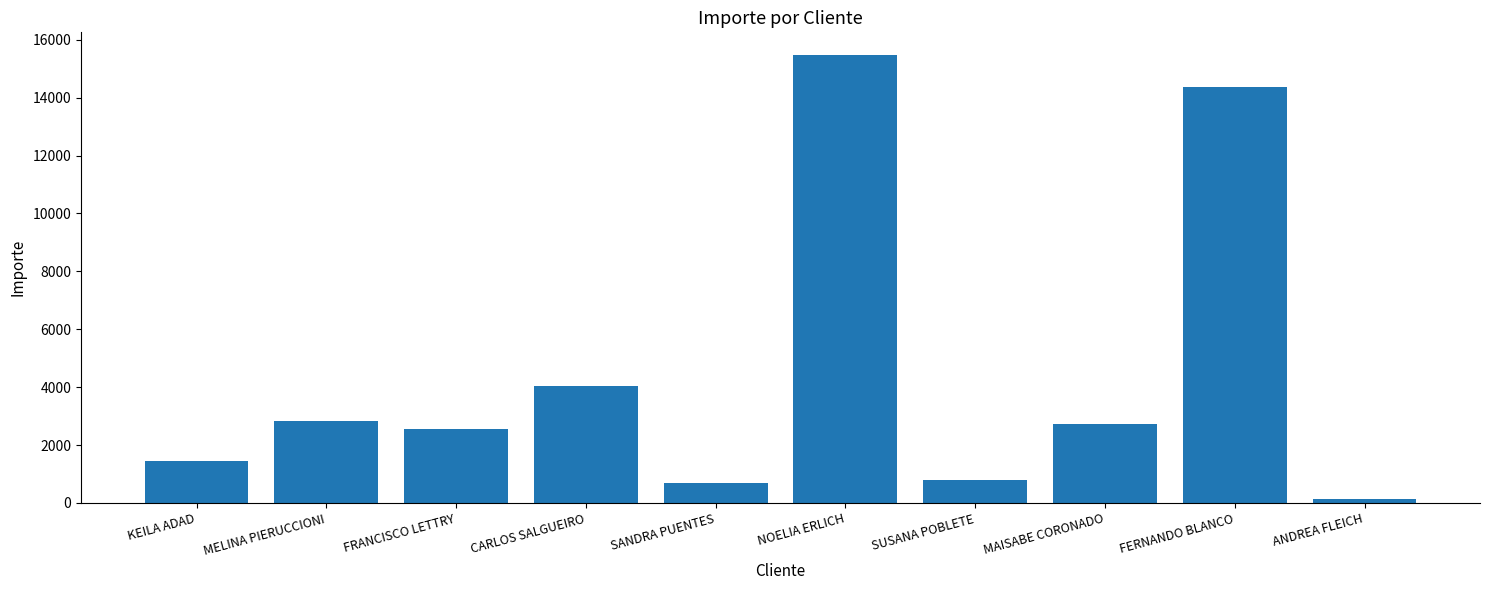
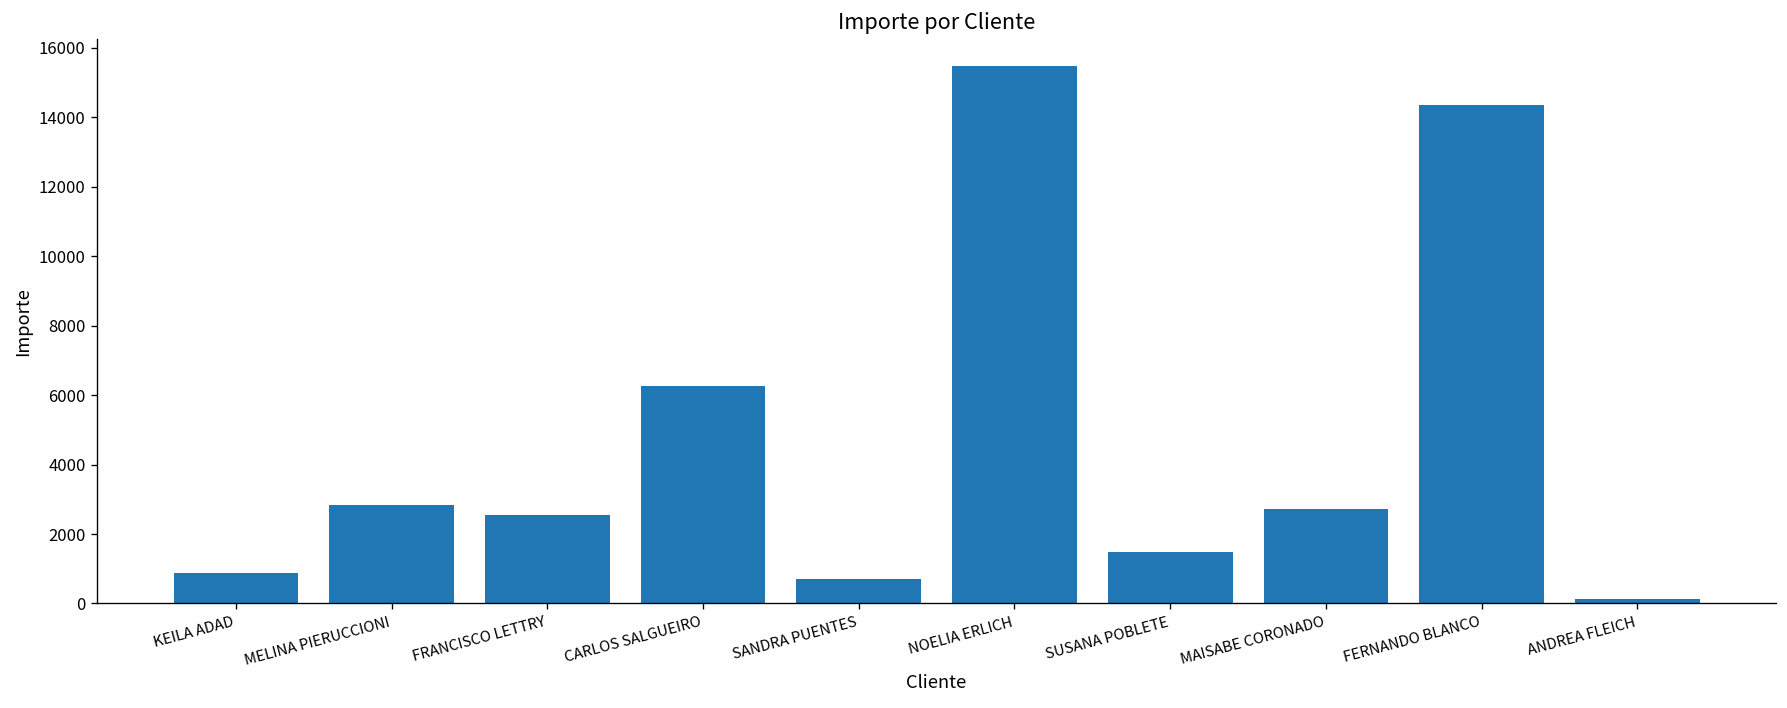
KEILA ADAD: 1500 -> 900
CARLOS SALGUEIRO: 4000 -> 6300
SUSANA POBLETE: 800 -> 1500
